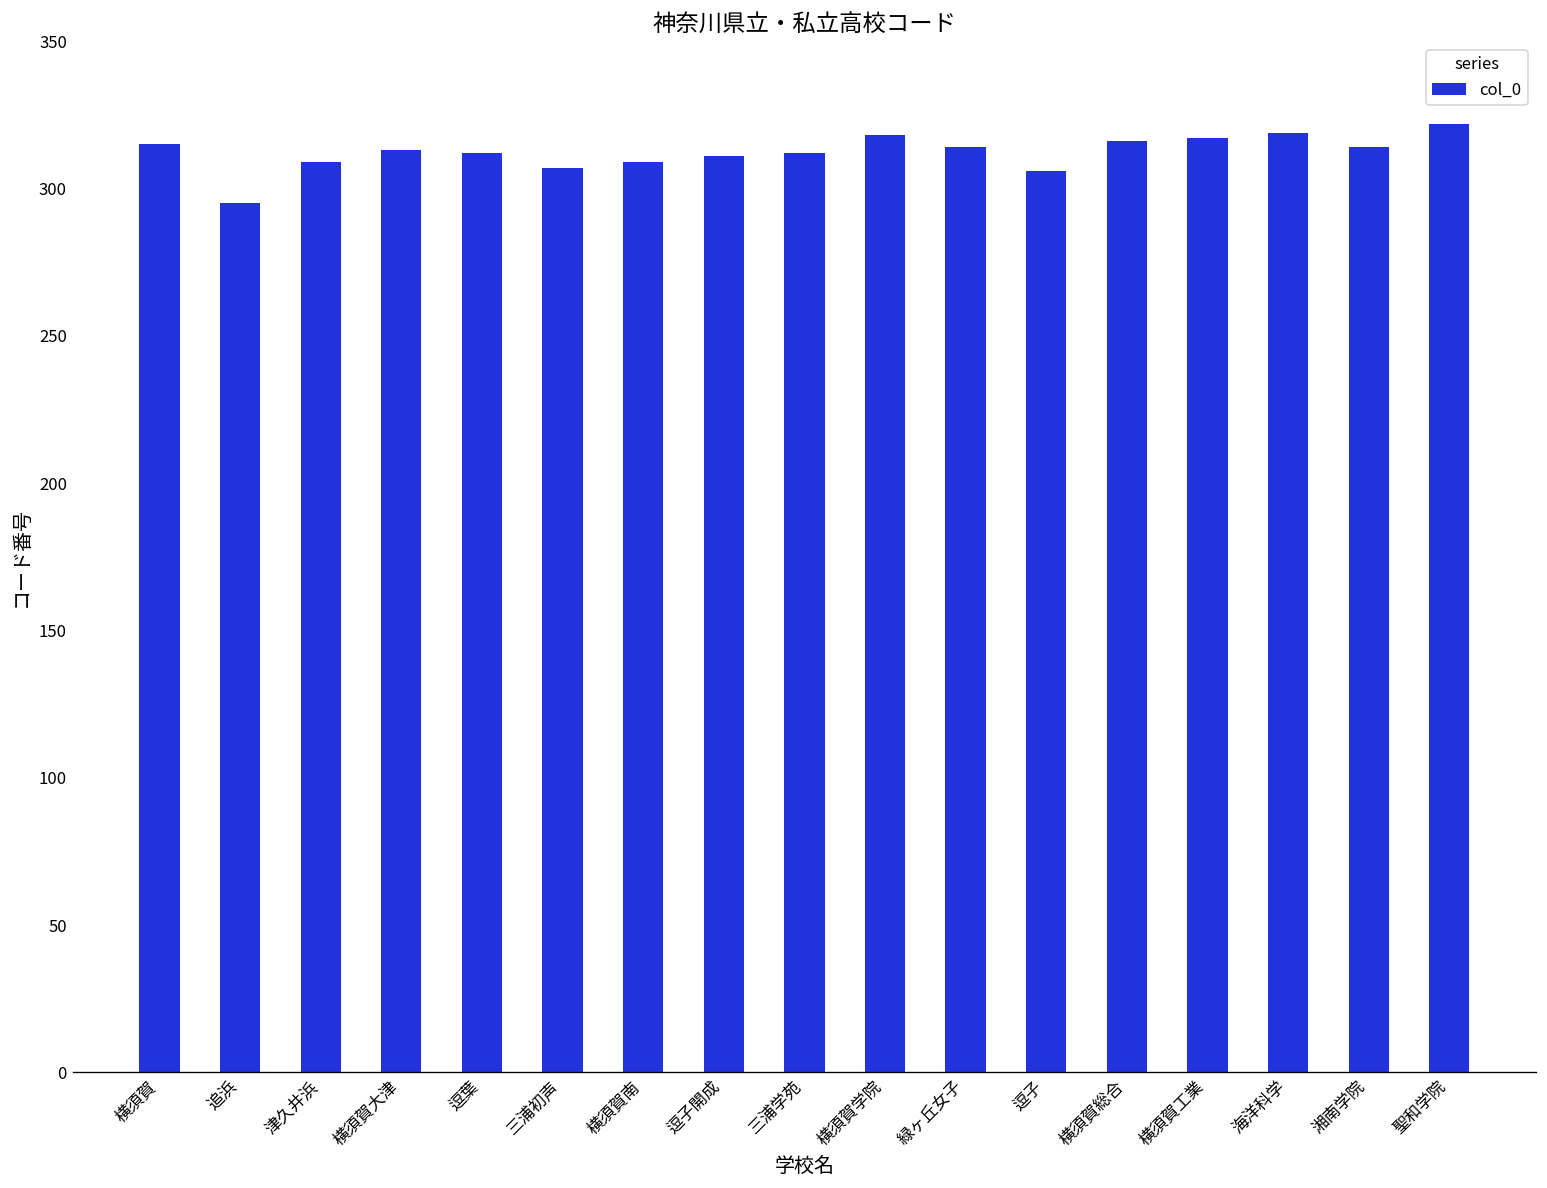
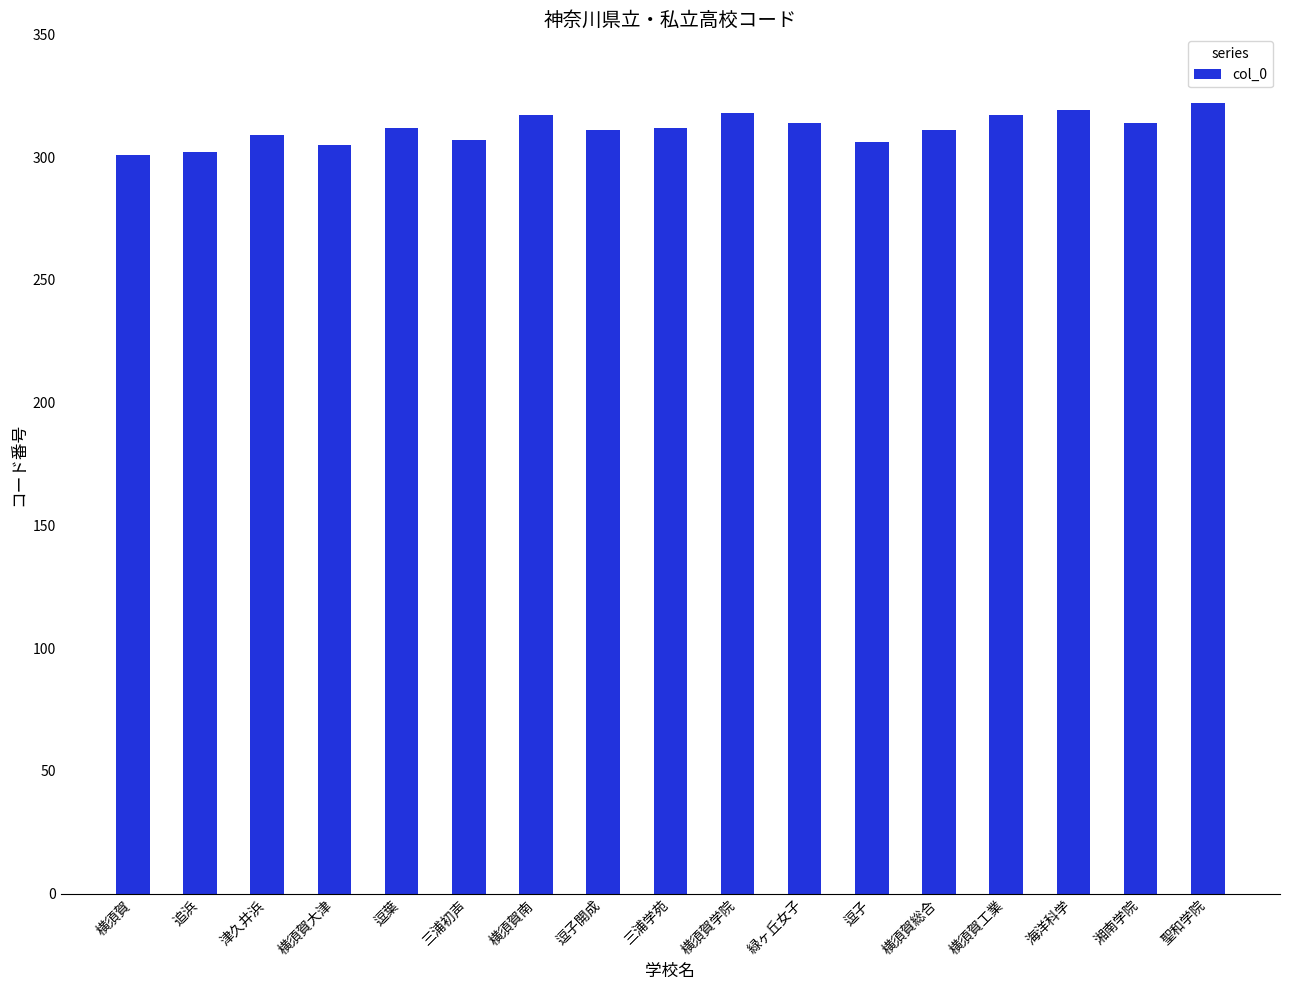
横須賀: 315 -> 301
追浜: 295 -> 302
横須賀大津: 313 -> 305
横須賀南: 309 -> 317
横須賀総合: 316 -> 311
